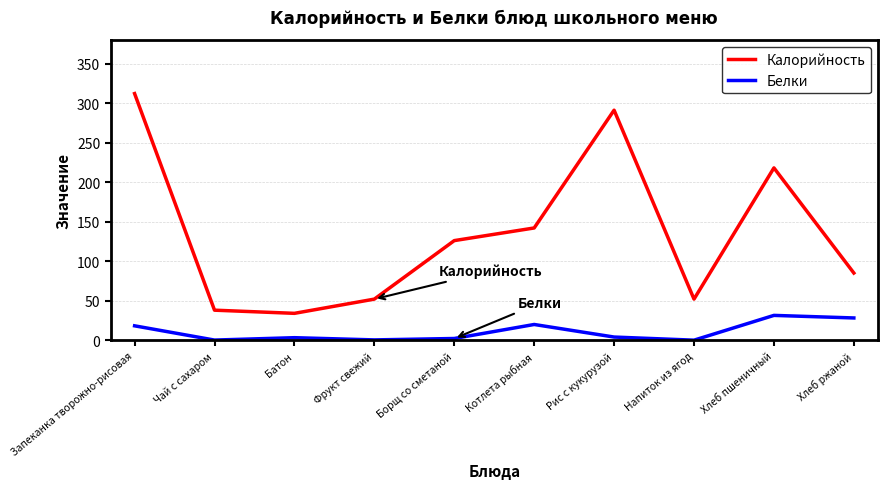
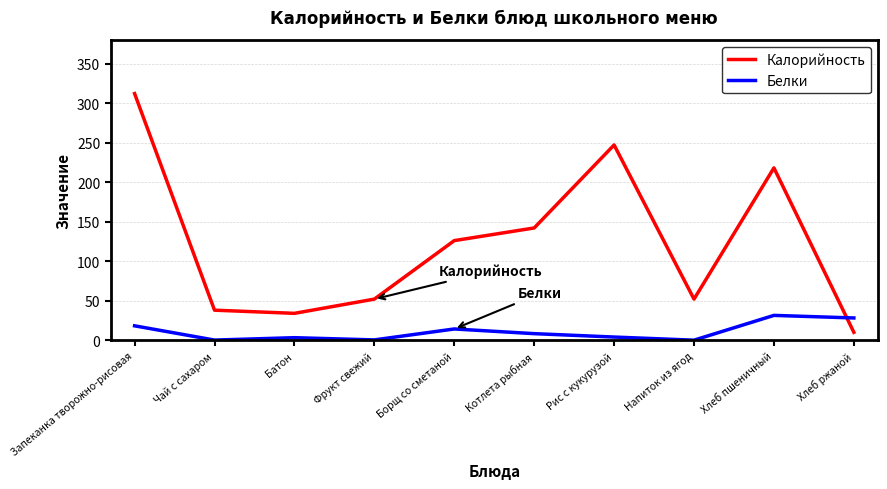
Белки, Борщ со сметаной: 0 -> 10
Белки, Котлета рыбная: 20 -> 10
Калорийность, Рис с кукурузой: 290 -> 250
Калорийность, Хлеб ржаной: 90 -> 10
